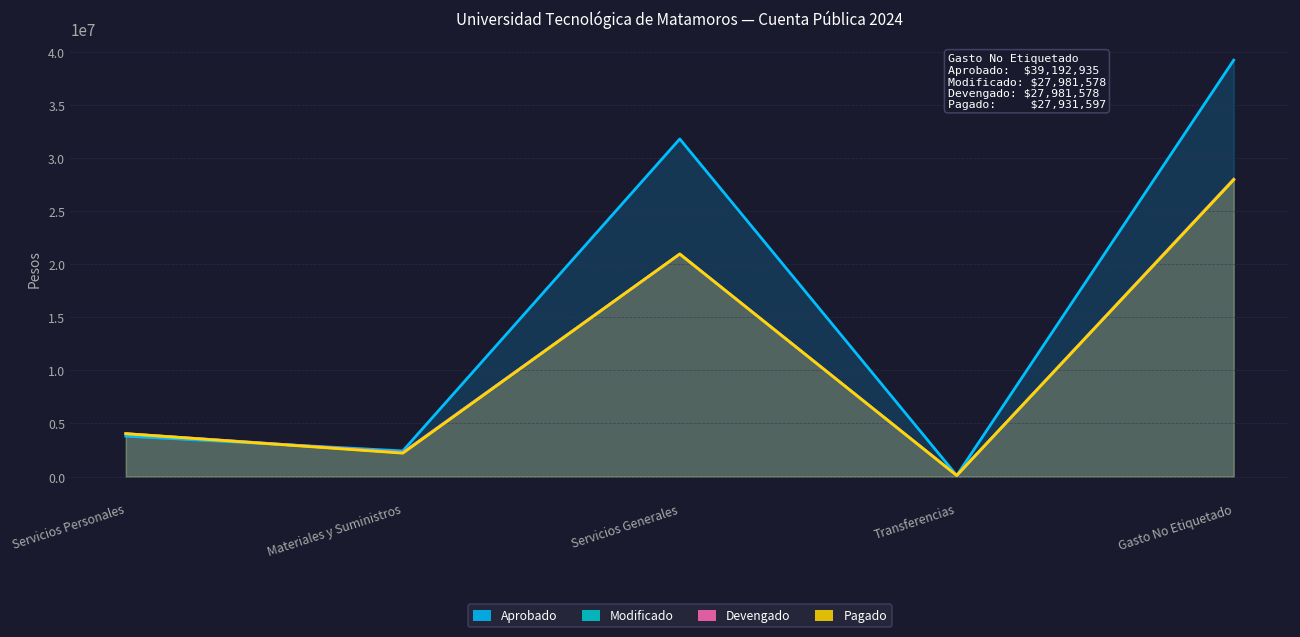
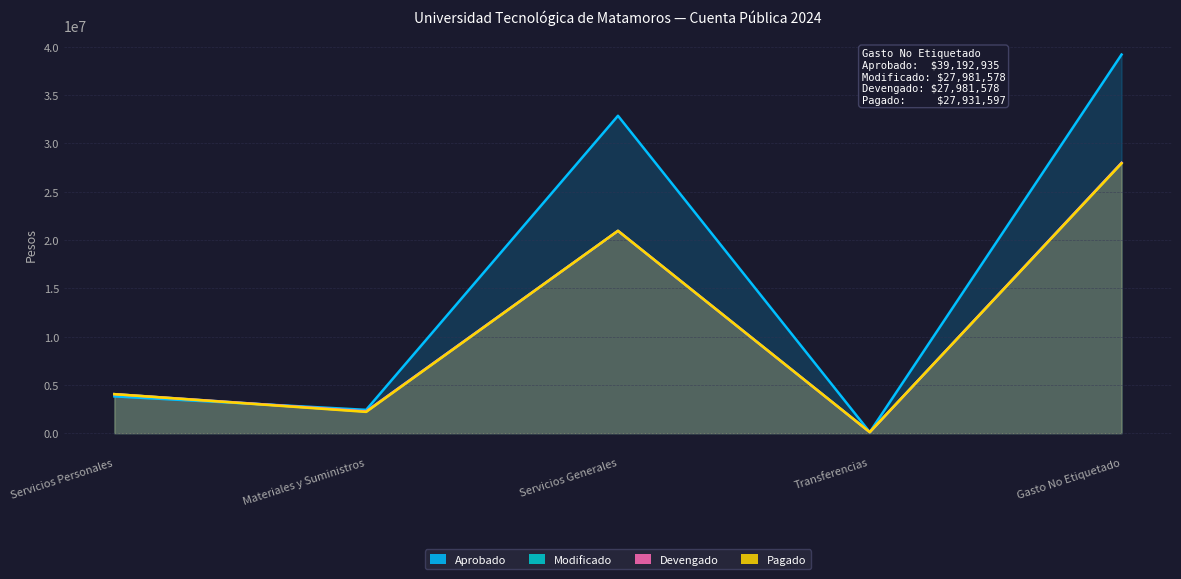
Aprobado, Servicios Generales: 32000000 -> 33000000
